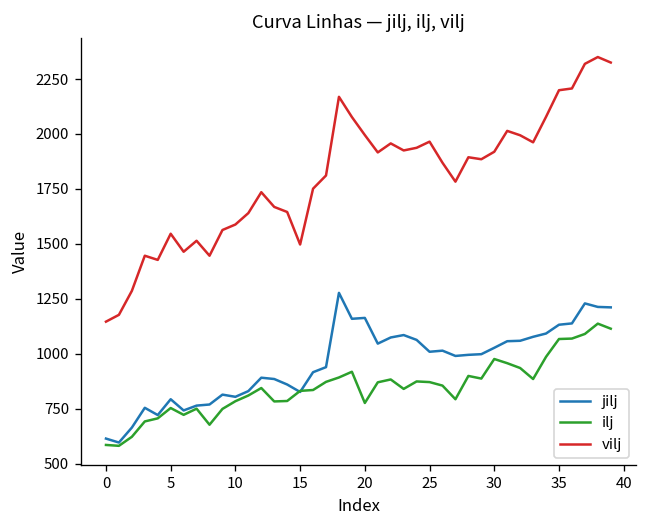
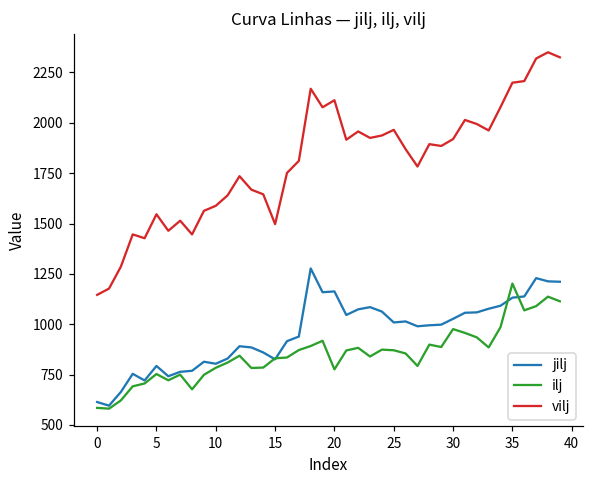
vilj, 20: 2000 -> 2110
ilj, 35: 1070 -> 1200
